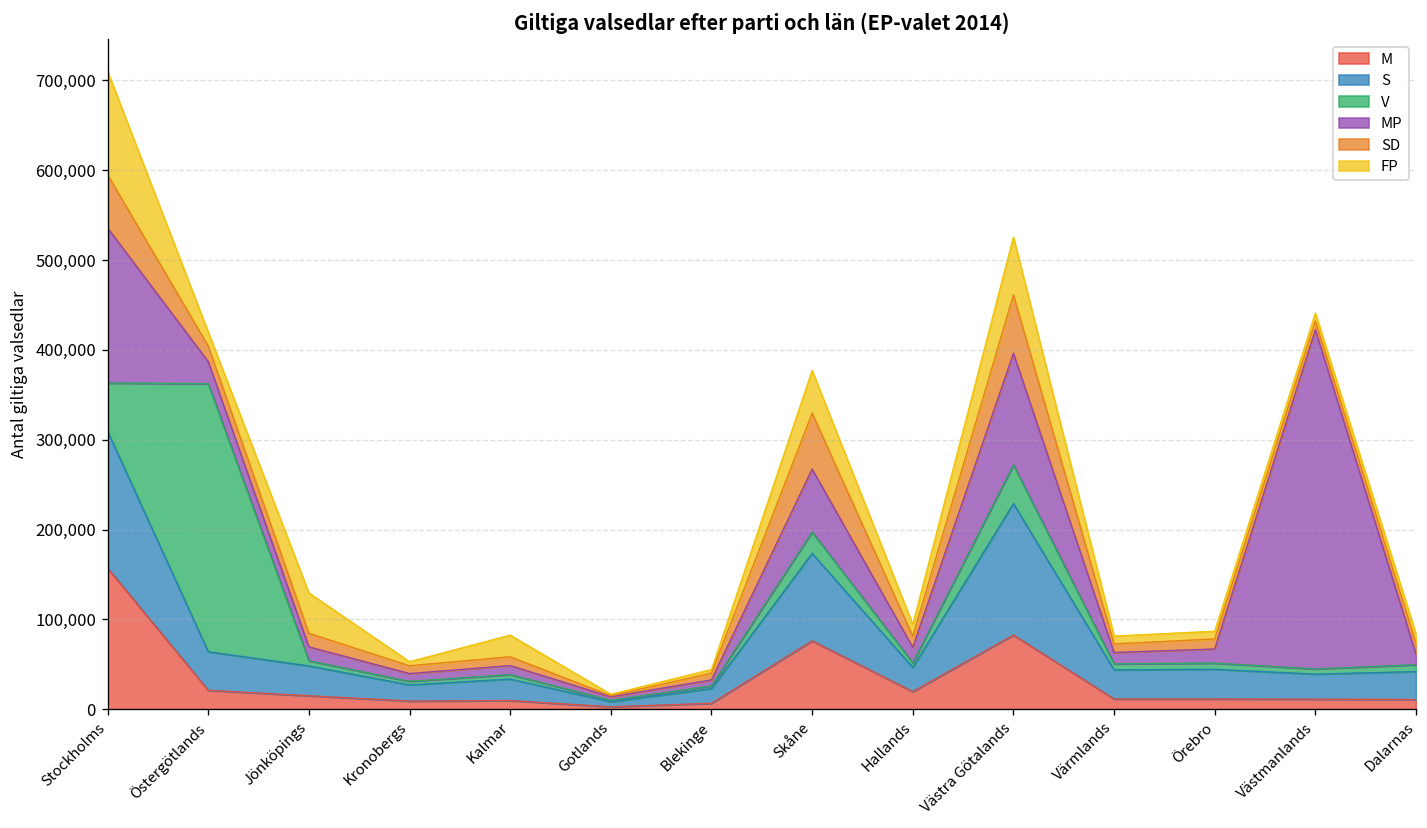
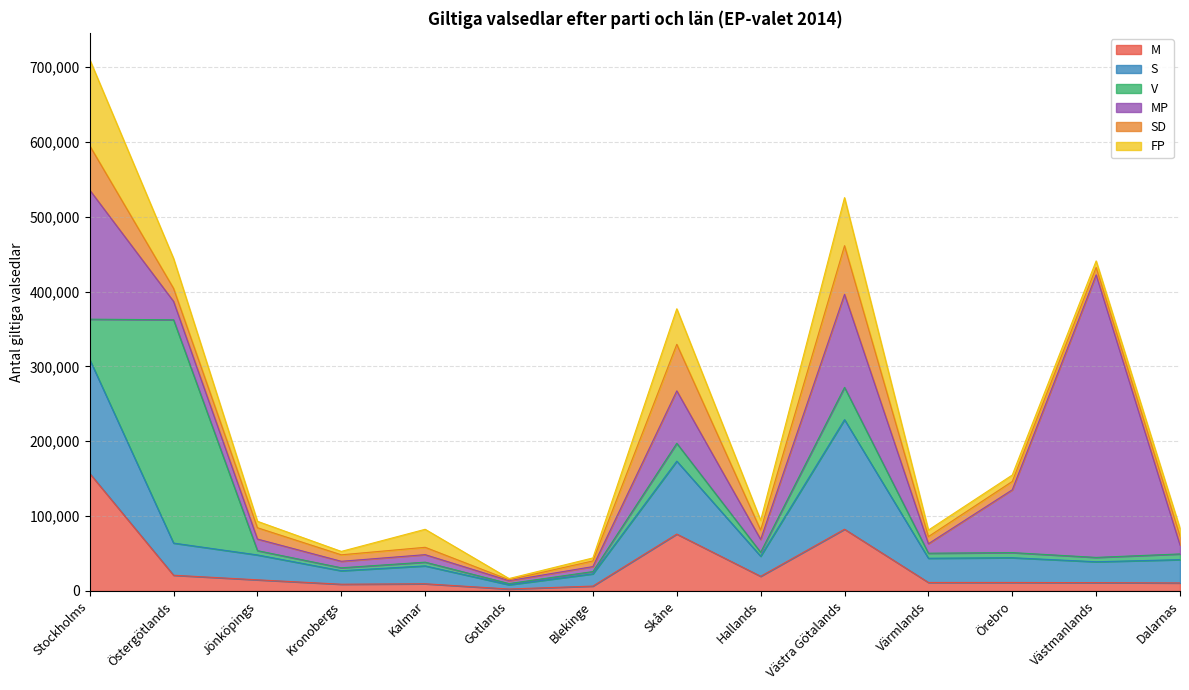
FP, Östergötlands: 20,000 -> 40,000
FP, Jönköpings: 40,000 -> 10,000
MP, Örebro: 20,000 -> 80,000
